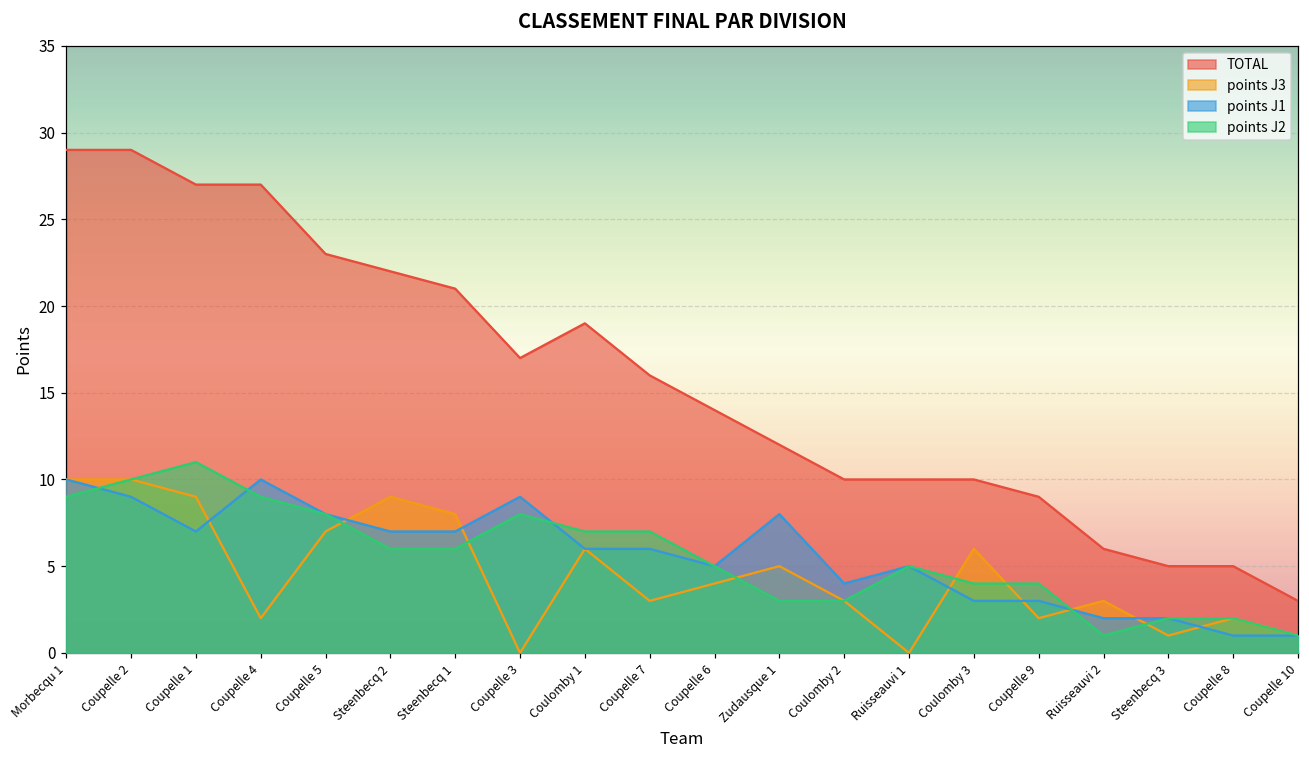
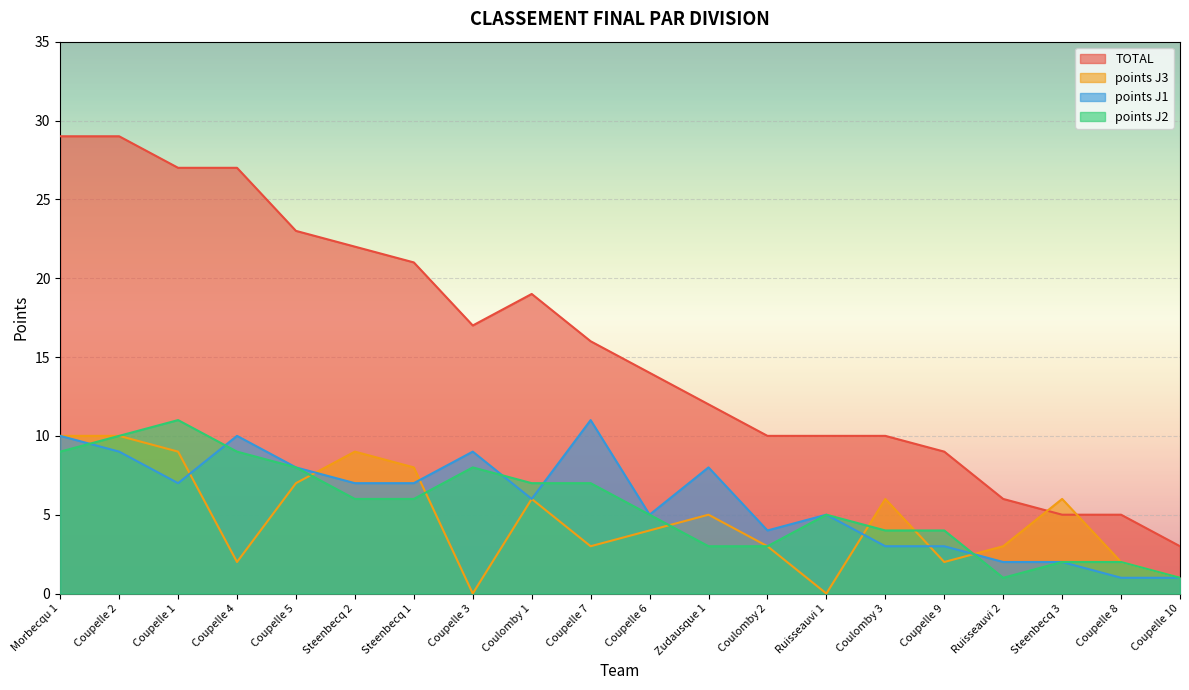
points J1, Coupelle 7: 6 -> 11
points J3, Steenbecq 3: 1 -> 6
